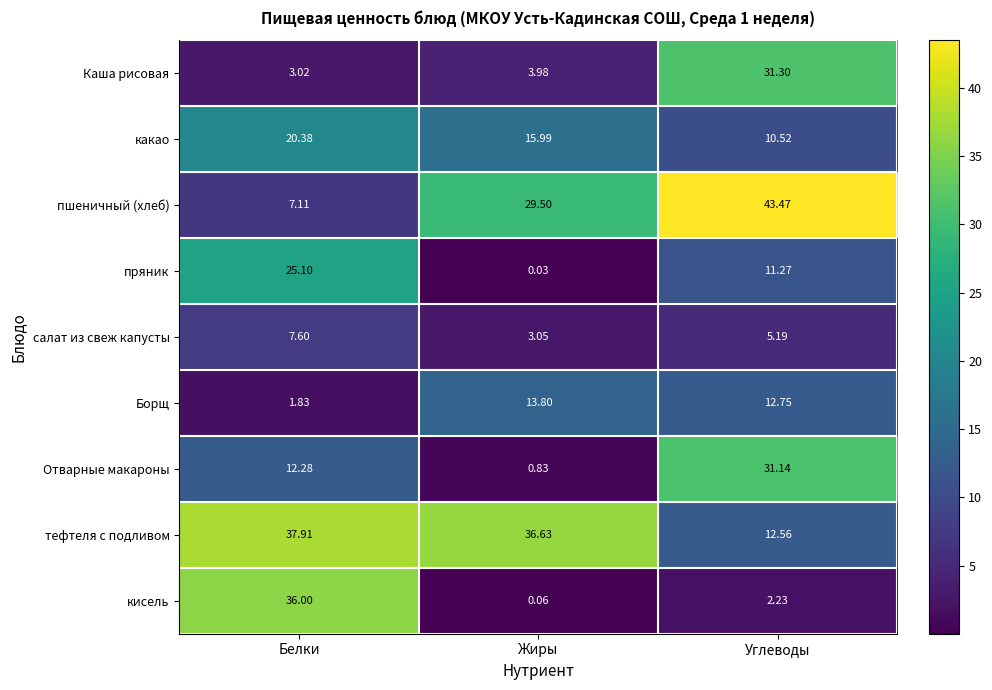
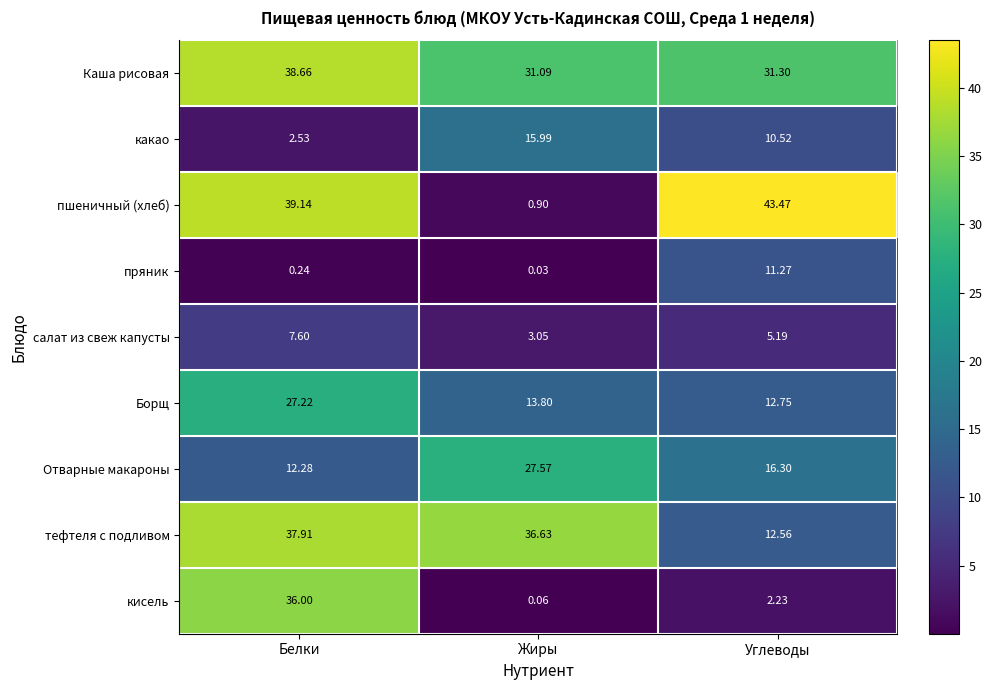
Каша рисовая, Белки: 3.02 -> 38.66
Каша рисовая, Жиры: 3.98 -> 31.09
какао, Белки: 20.38 -> 2.53
пшеничный (хлеб), Белки: 7.11 -> 39.14
пшеничный (хлеб), Жиры: 29.50 -> 0.90
пряник, Белки: 25.10 -> 0.24
Борщ, Белки: 1.83 -> 27.22
Отварные макароны, Жиры: 0.83 -> 27.57
Отварные макароны, Углеводы: 31.14 -> 16.30
